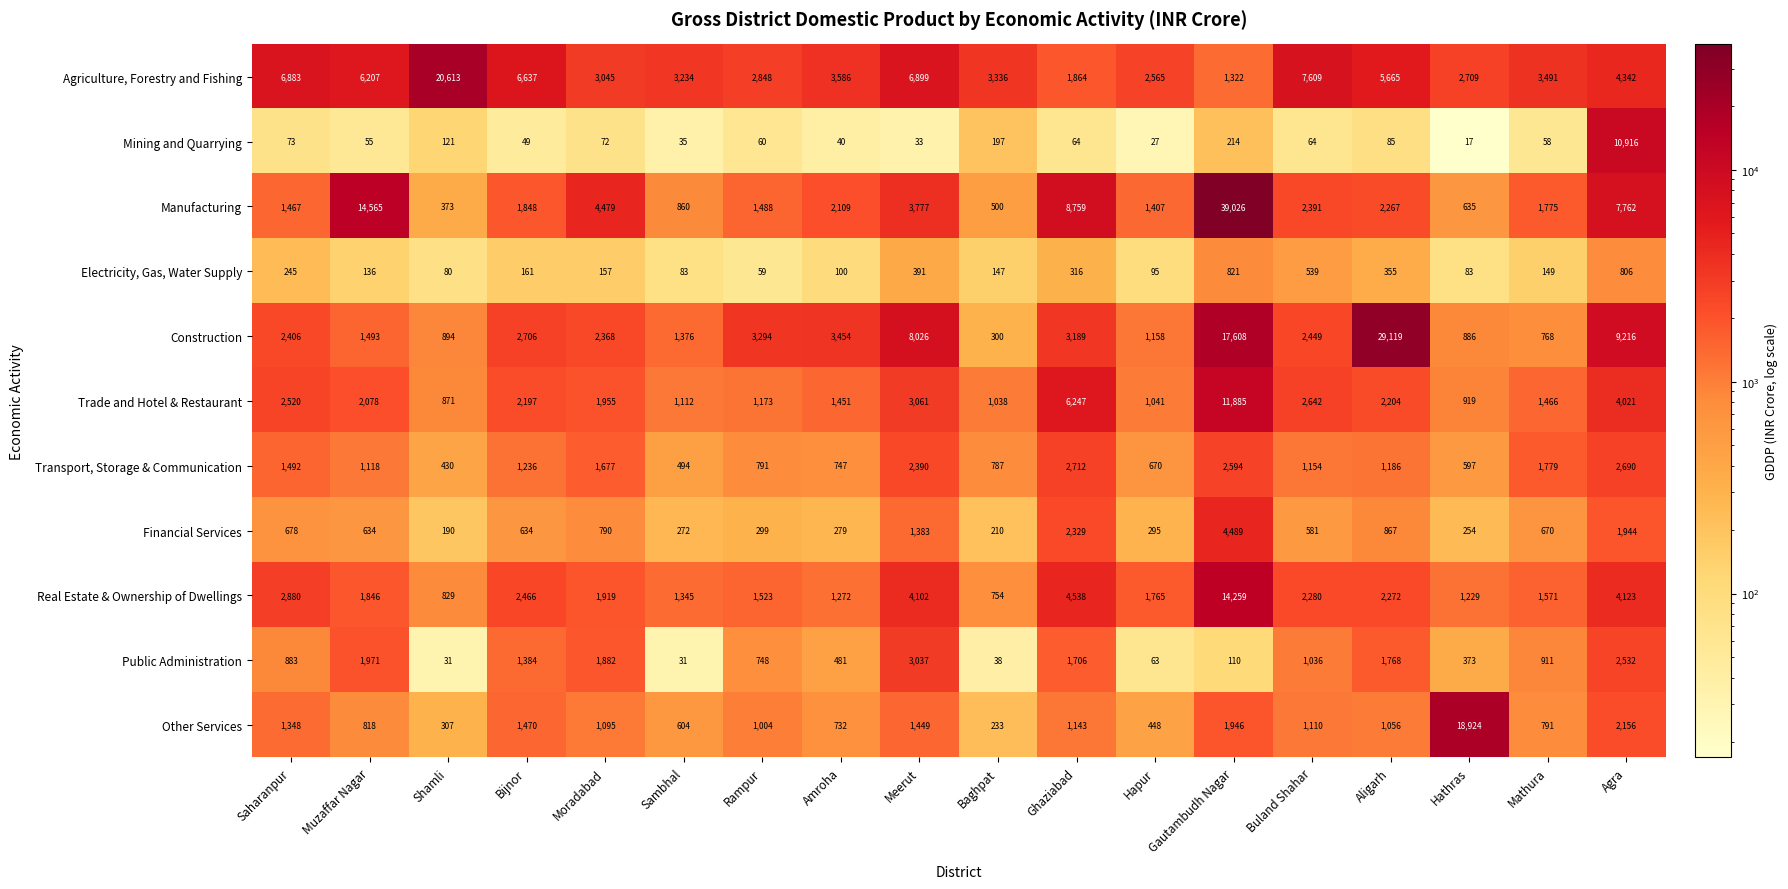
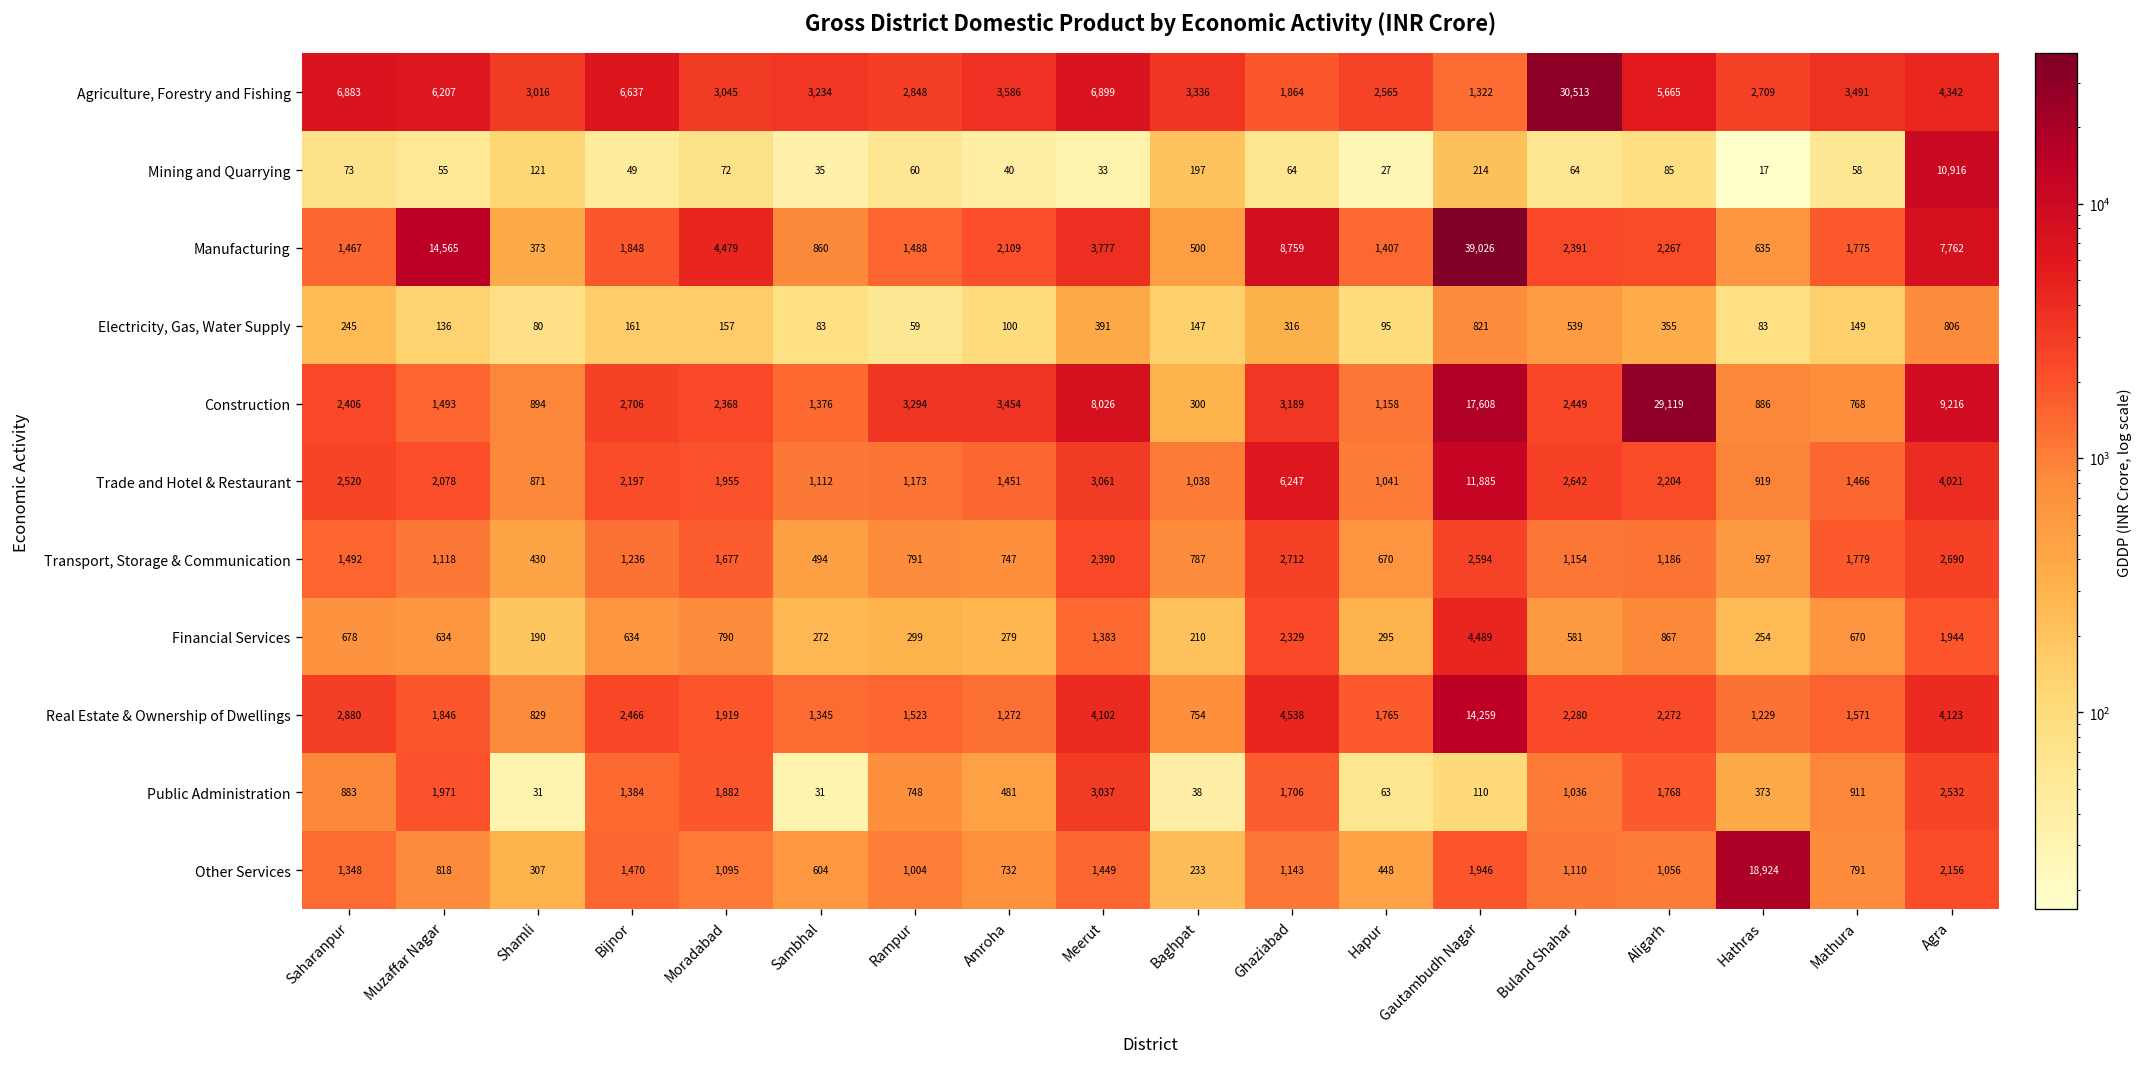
Agriculture, Forestry and Fishing, Shamli: 20,613 -> 3,016
Agriculture, Forestry and Fishing, Buland Shahar: 7,609 -> 30,513
